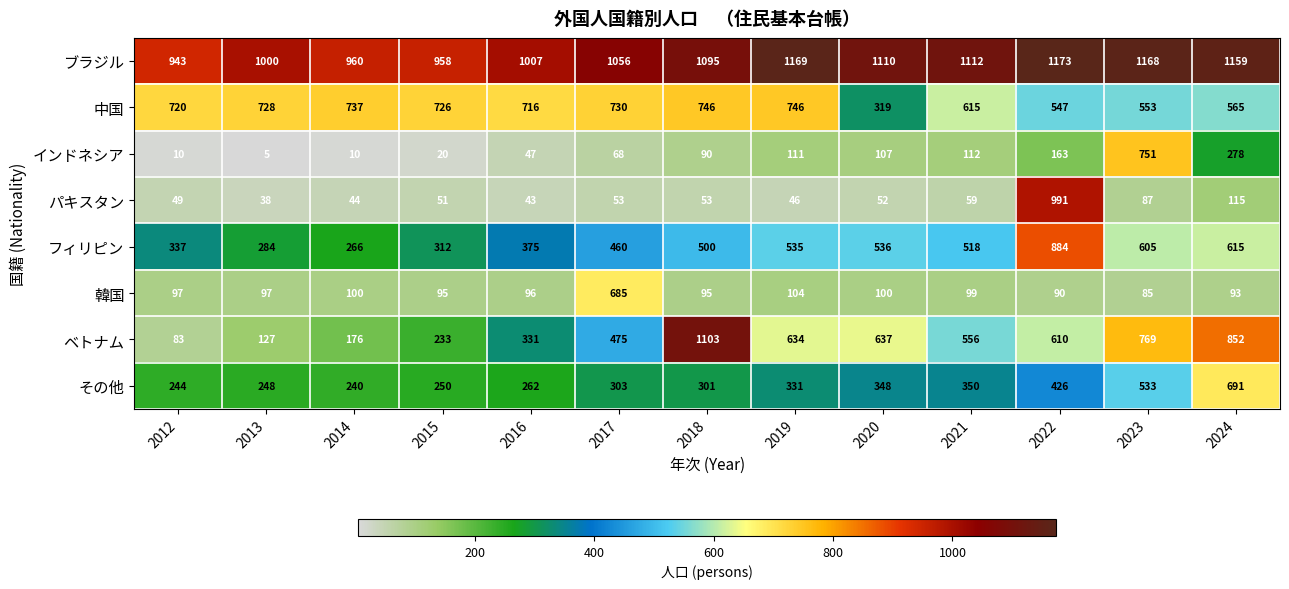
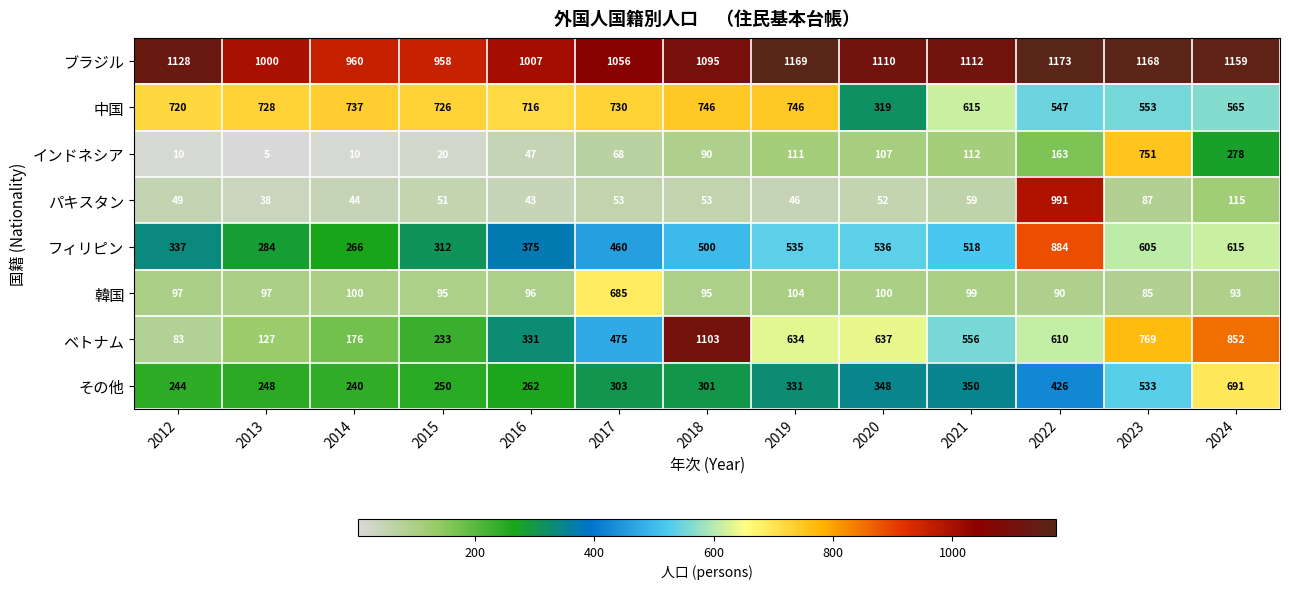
ブラジル, 2012: 943 -> 1128
